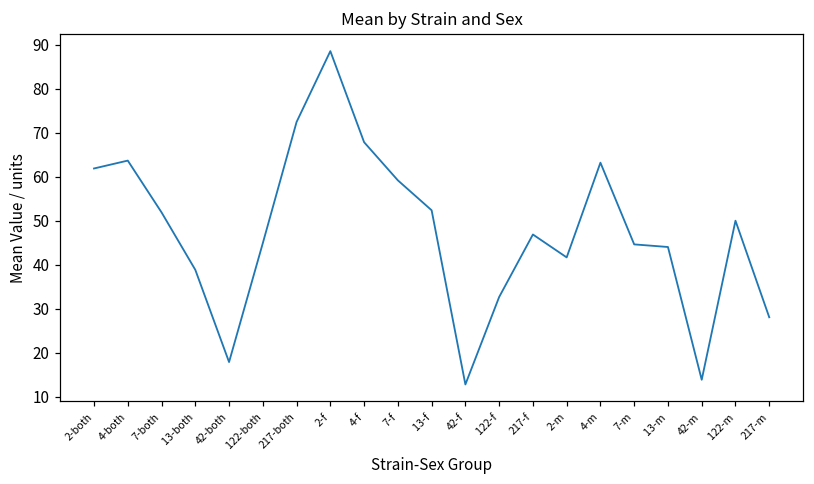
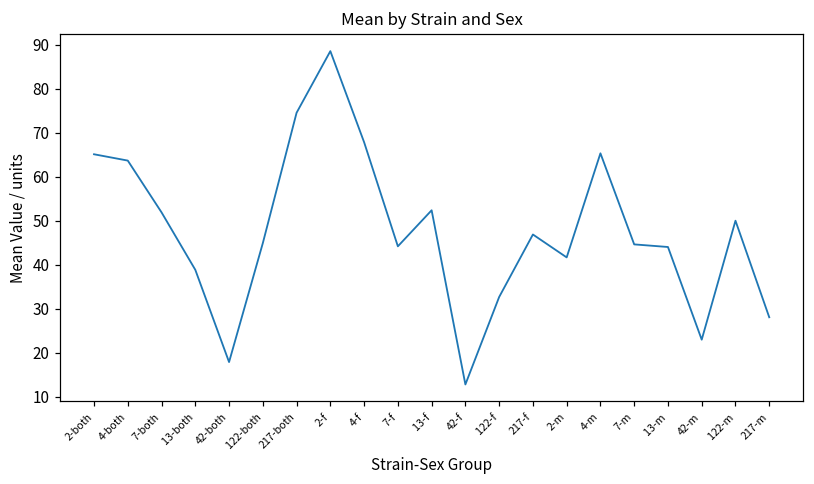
2-both: 62 -> 65
217-both: 72 -> 74
7-f: 59 -> 44
4-m: 63 -> 65
42-m: 14 -> 23
